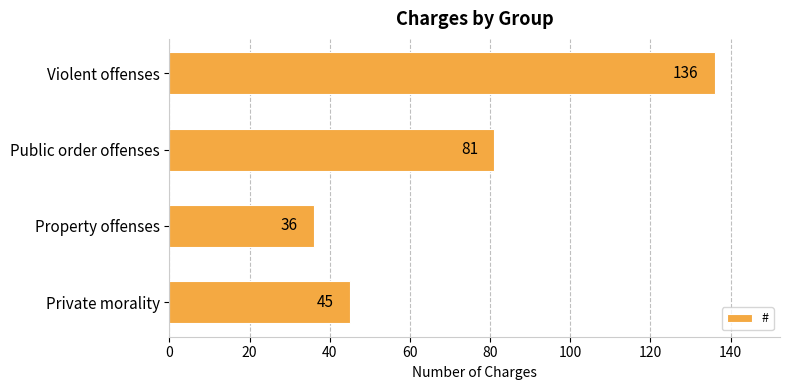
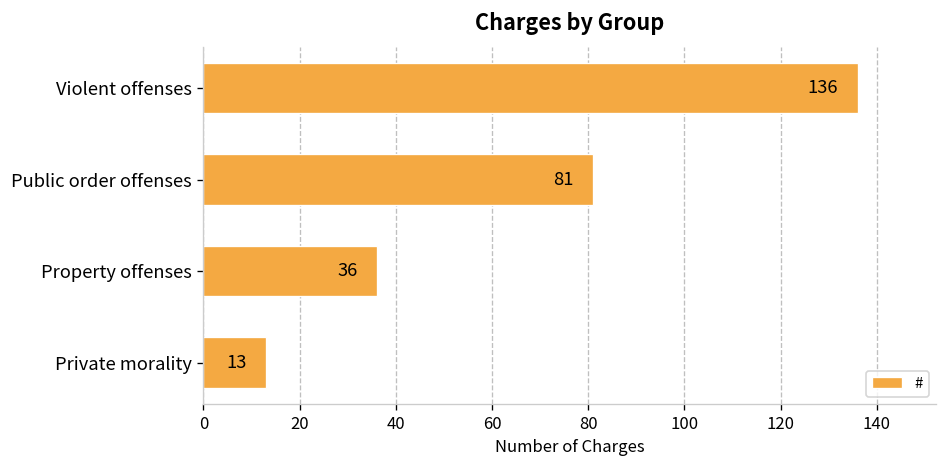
Private morality: 45 -> 13
